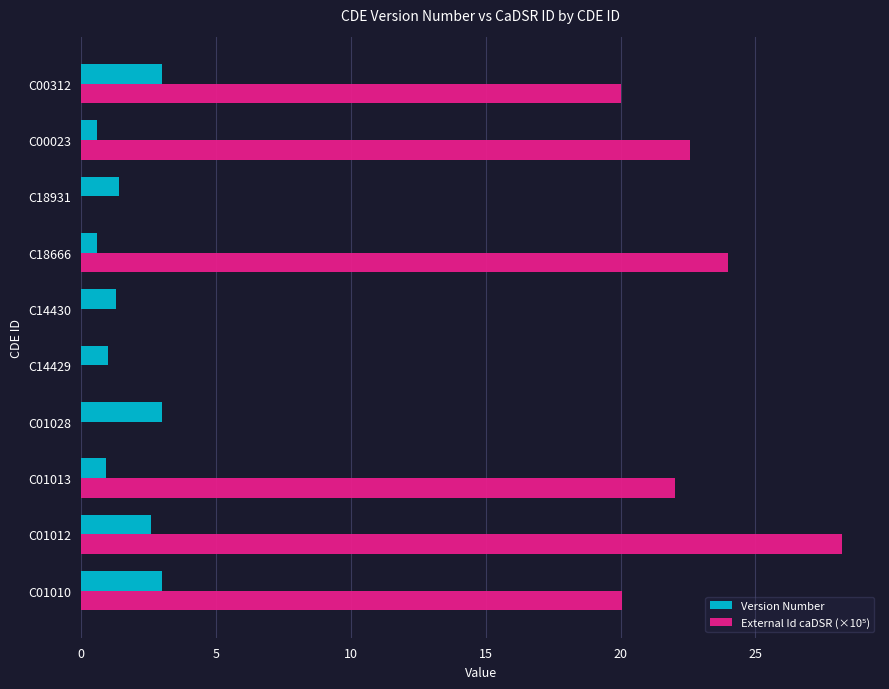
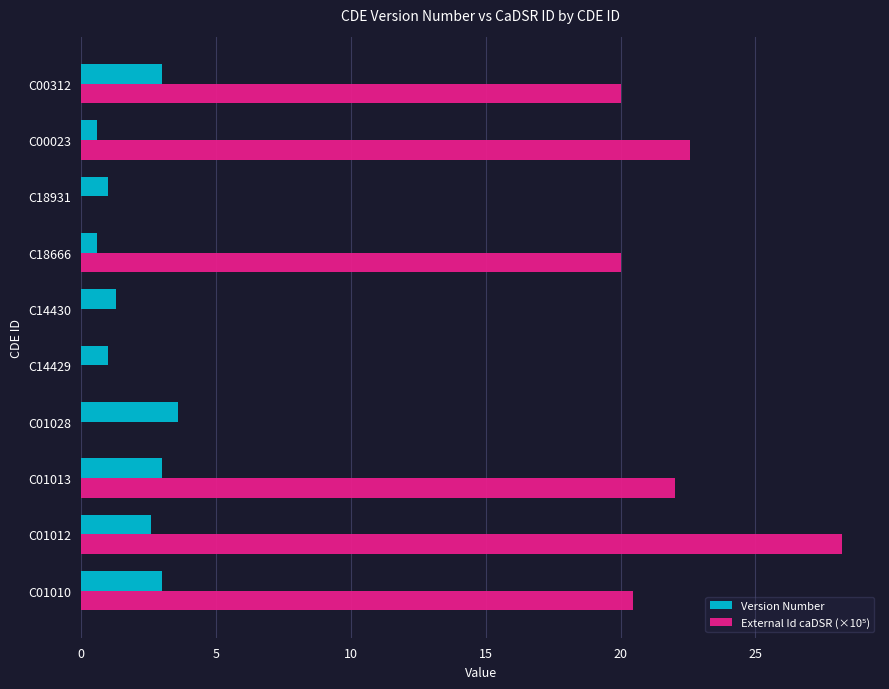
Version Number, C18931: 1.4 -> 1.0
External Id caDSR (×10⁵), C18666: 24.0 -> 20.0
Version Number, C01028: 3.0 -> 3.6
Version Number, C01013: 0.9 -> 3.0
External Id caDSR (×10⁵), C01010: 20.0 -> 20.4
